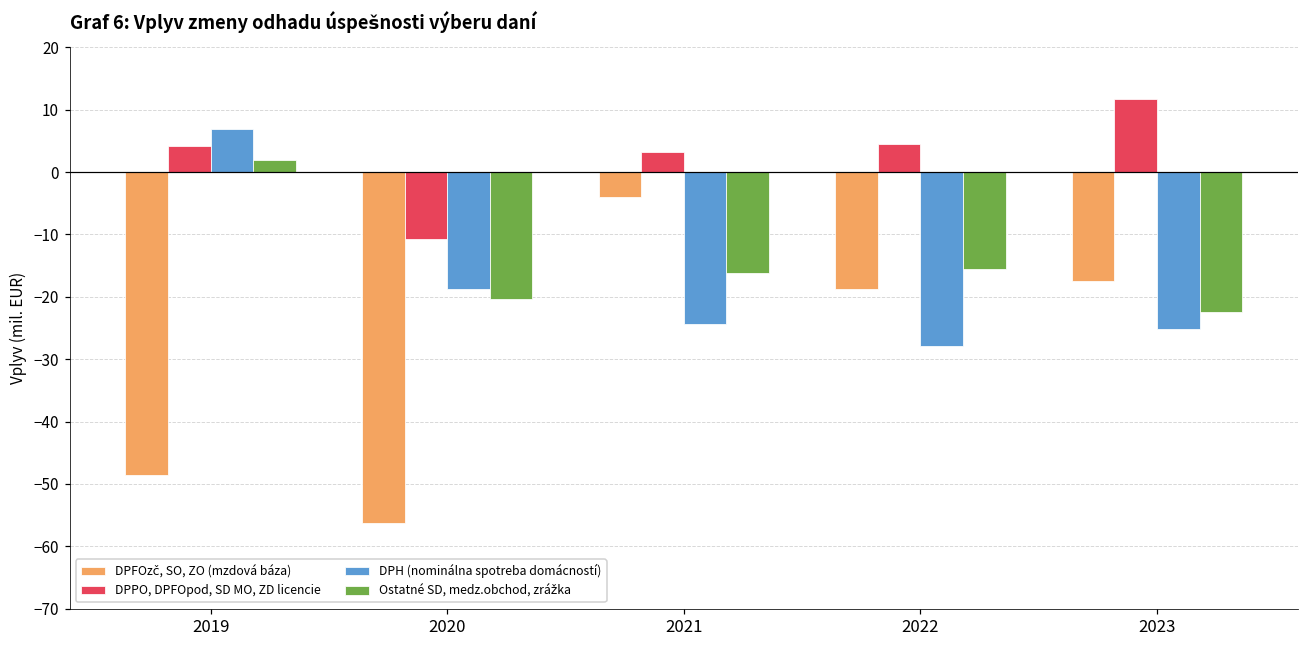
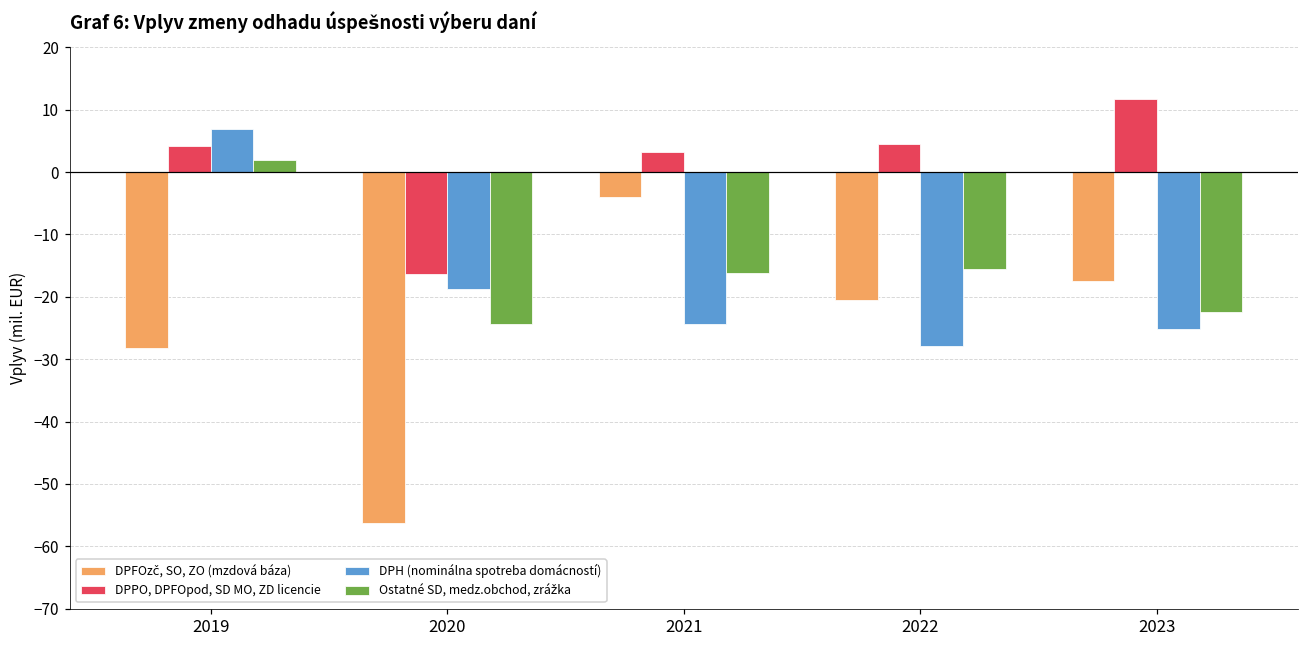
DPFOzč, SO, ZO (mzdová báza), 2019: -49 -> -28
DPPO, DPFOpod, SD MO, ZD licencie, 2020: -11 -> -16
Ostatné SD, medz.obchod, zrážka, 2020: -20 -> -24
DPFOzč, SO, ZO (mzdová báza), 2022: -19 -> -20
